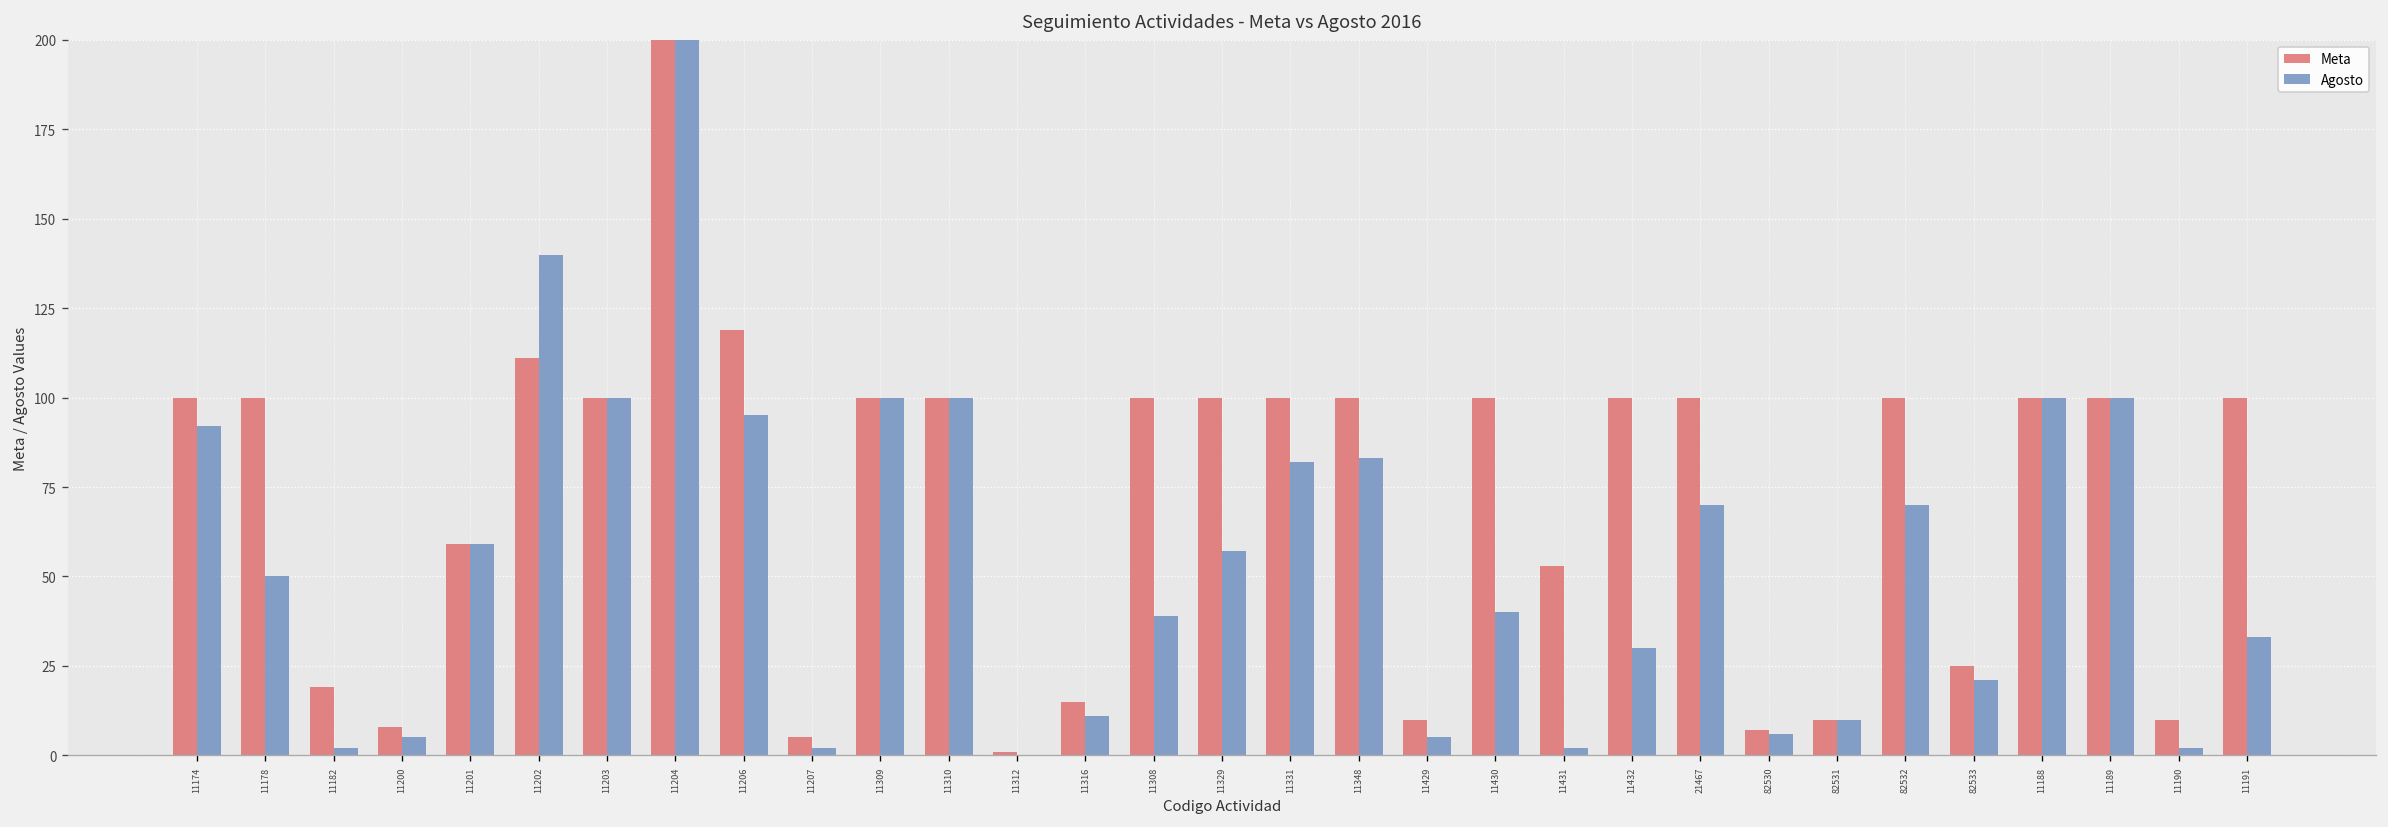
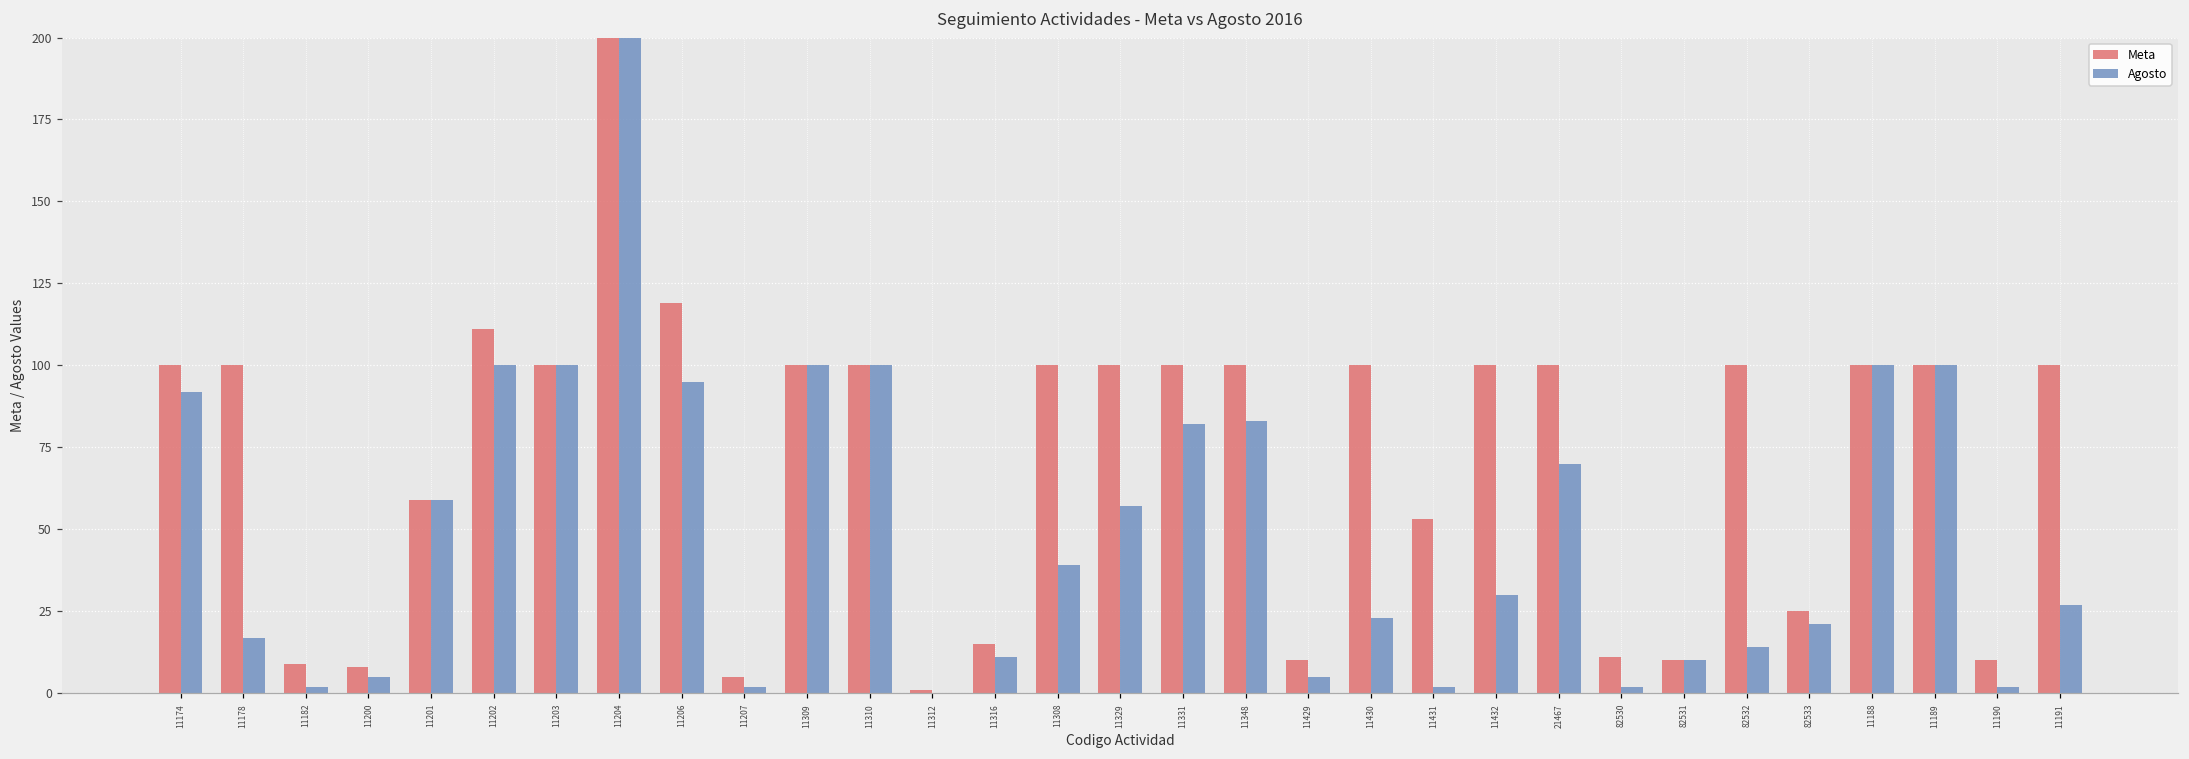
Agosto, 11178: 50 -> 17
Meta, 11182: 19 -> 9
Agosto, 11202: 140 -> 100
Agosto, 11430: 40 -> 23
Meta, 82530: 7 -> 11
Agosto, 82530: 6 -> 2
Agosto, 82532: 70 -> 14
Agosto, 11191: 33 -> 27
